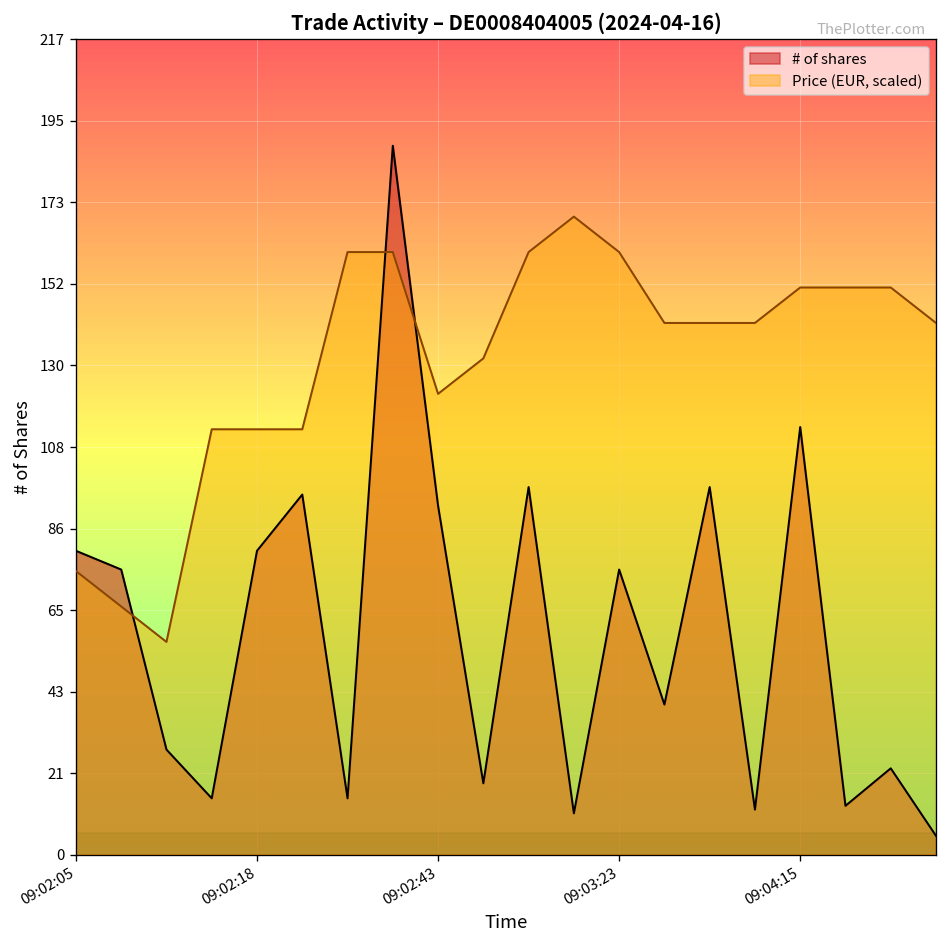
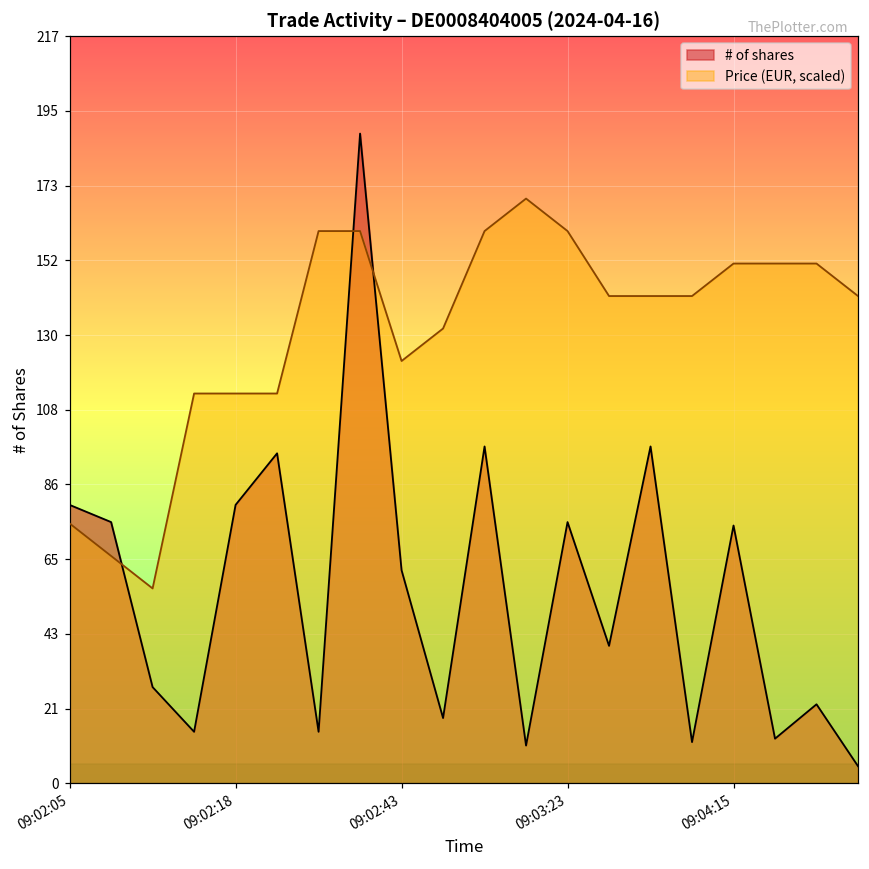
# of shares, 09:02:43: 93 -> 62
# of shares, 09:04:15: 114 -> 75
